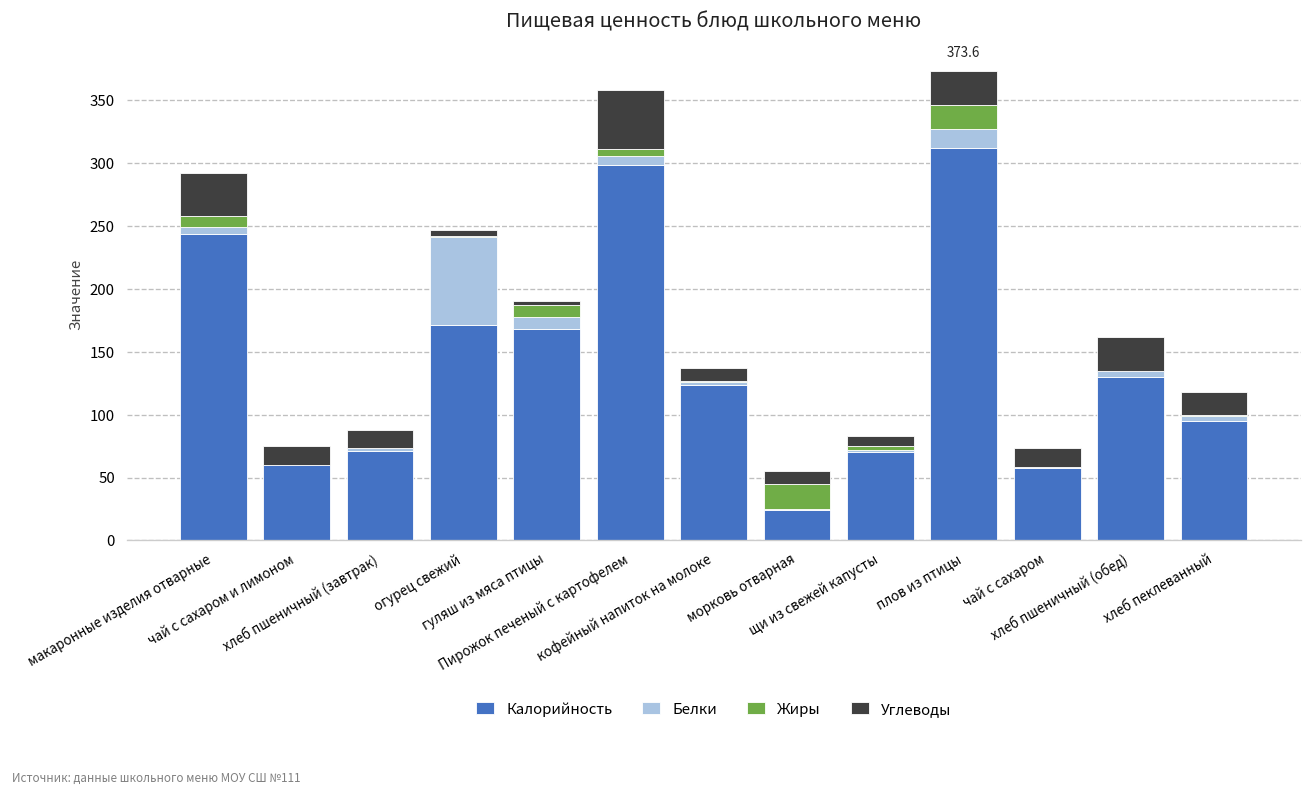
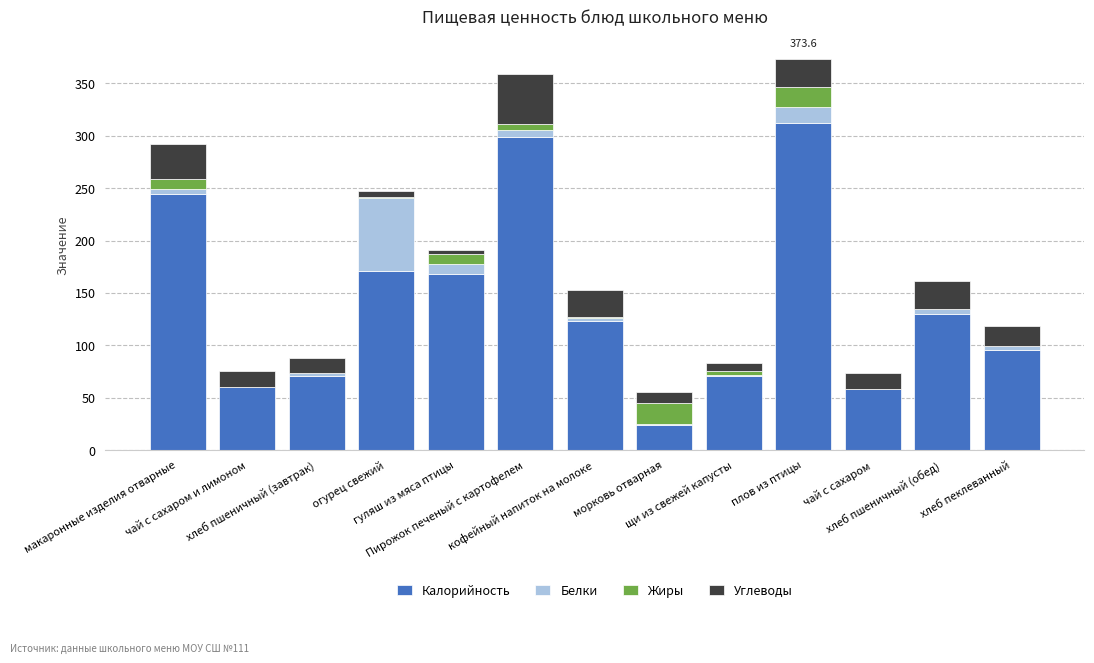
Углеводы, кофейный напиток на молоке: 10 -> 26
